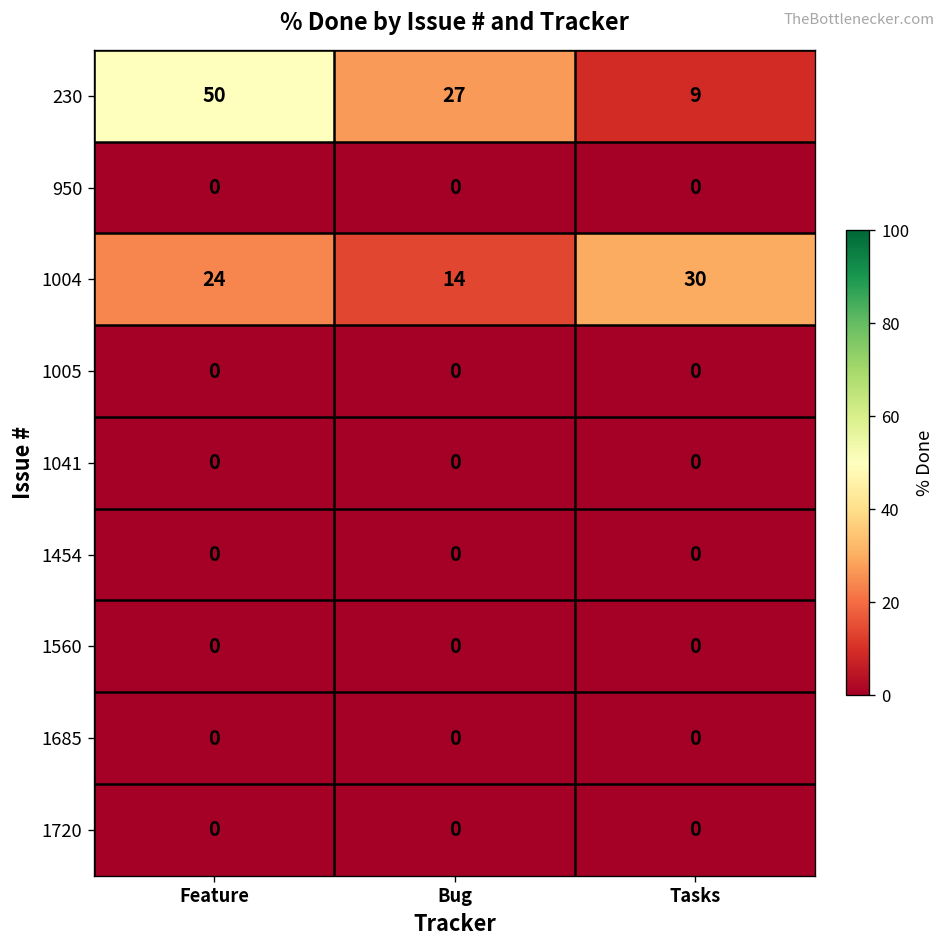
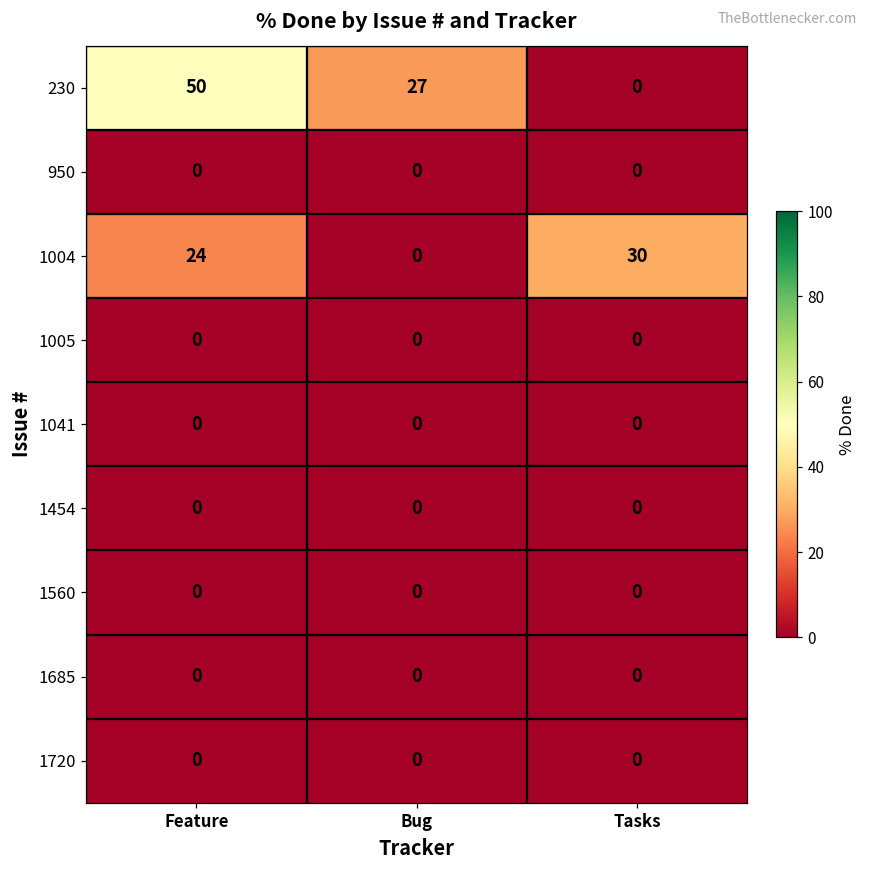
230, Tasks: 9 -> 0
1004, Bug: 14 -> 0
